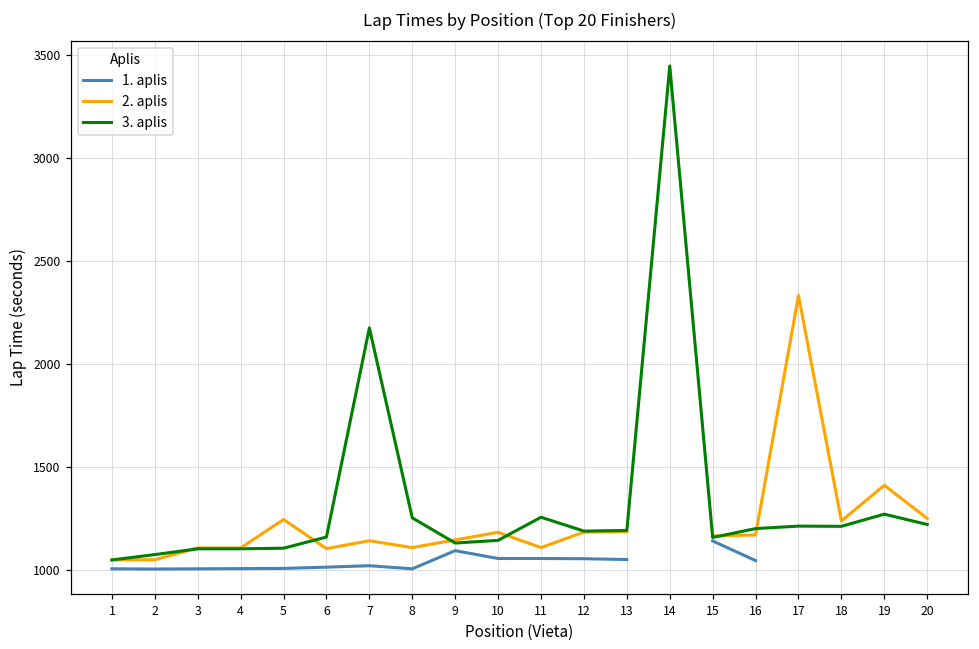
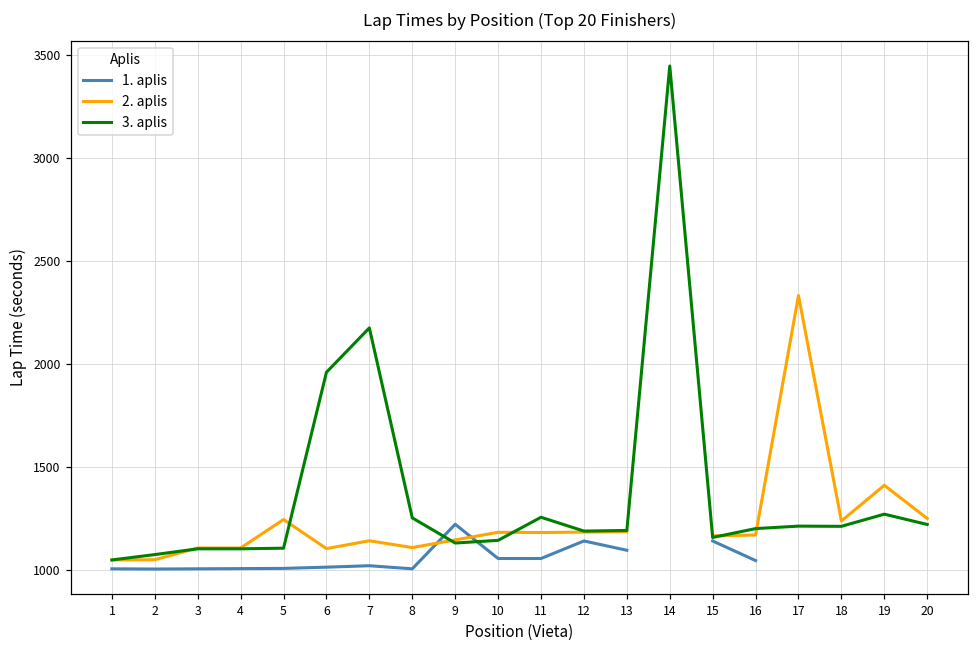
3. aplis, 6: 1160 -> 1960
1. aplis, 9: 1100 -> 1220
2. aplis, 11: 1110 -> 1180
1. aplis, 12: 1060 -> 1140
1. aplis, 13: 1050 -> 1100
